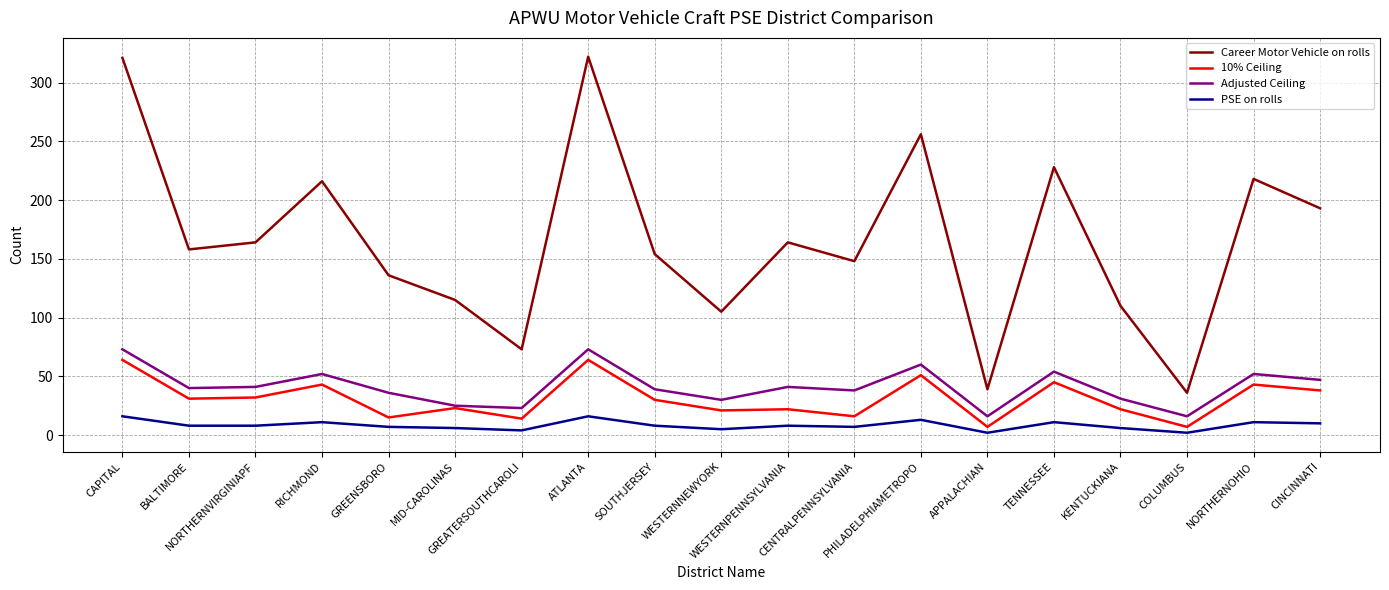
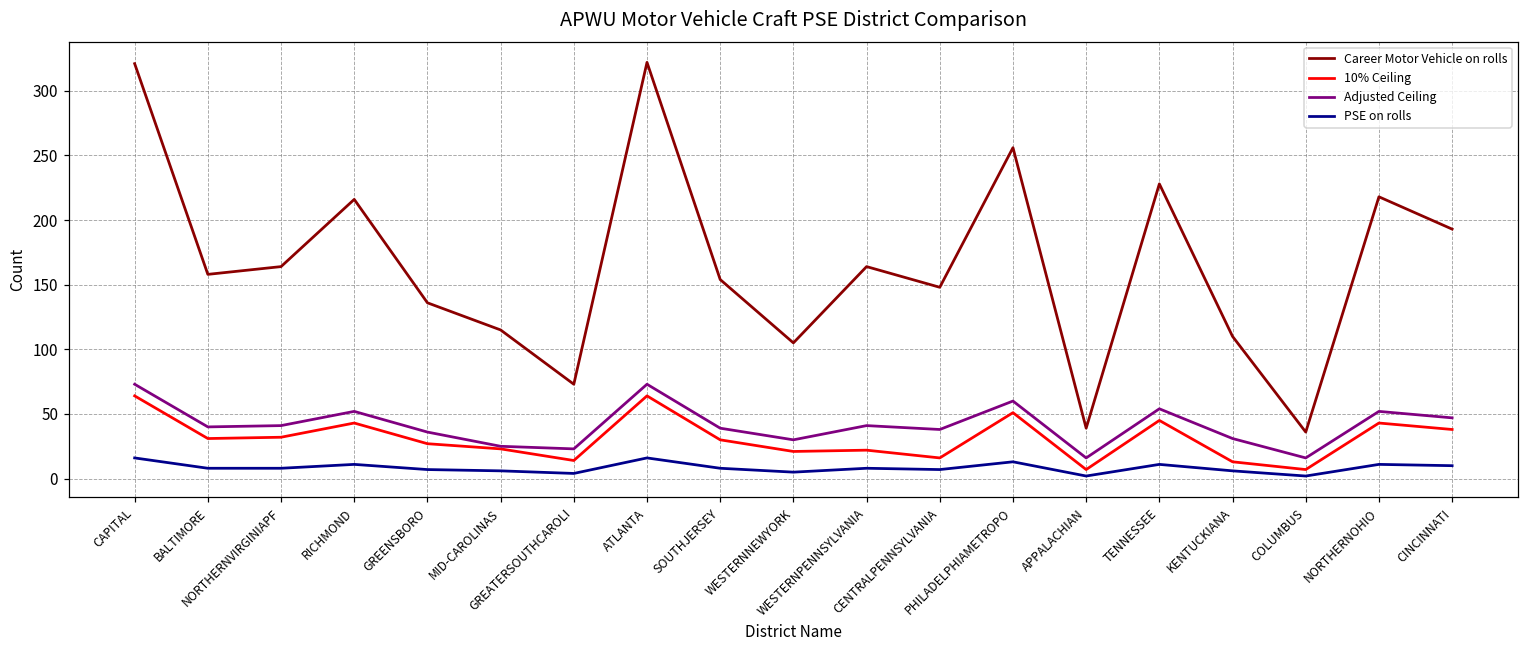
10% Ceiling, GREENSBORO: 15 -> 27
10% Ceiling, KENTUCKIANA: 22 -> 13
